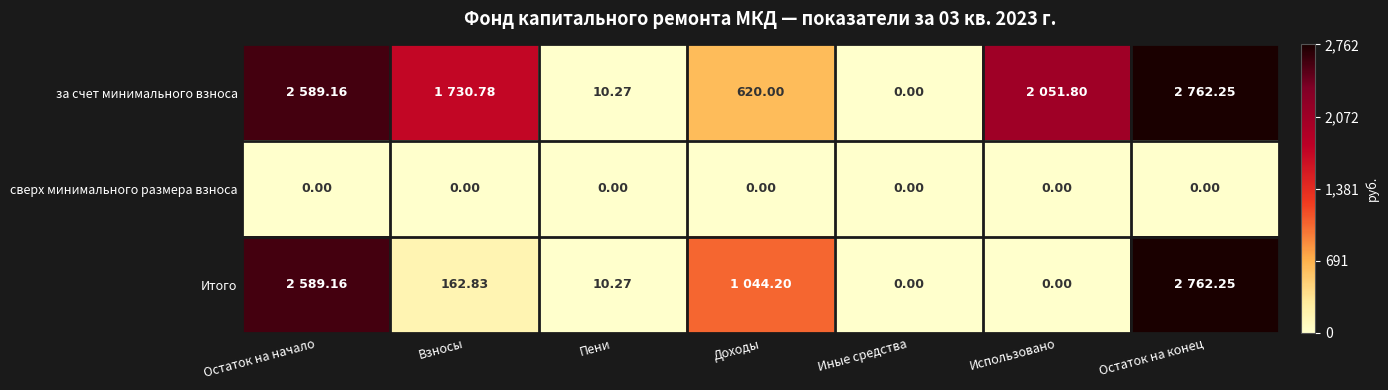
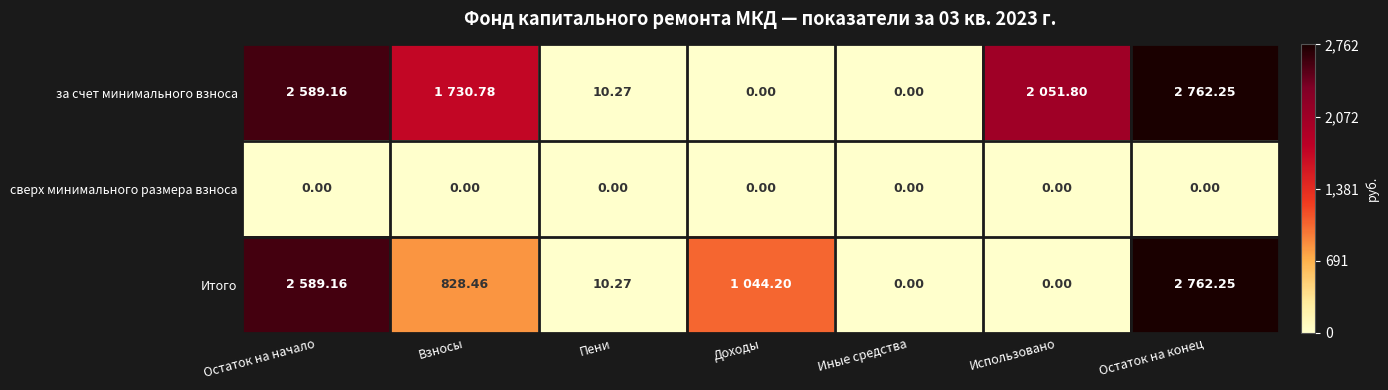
за счет минимального взноса, Доходы: 620.00 -> 0.00
Итого, Взносы: 162.83 -> 828.46
